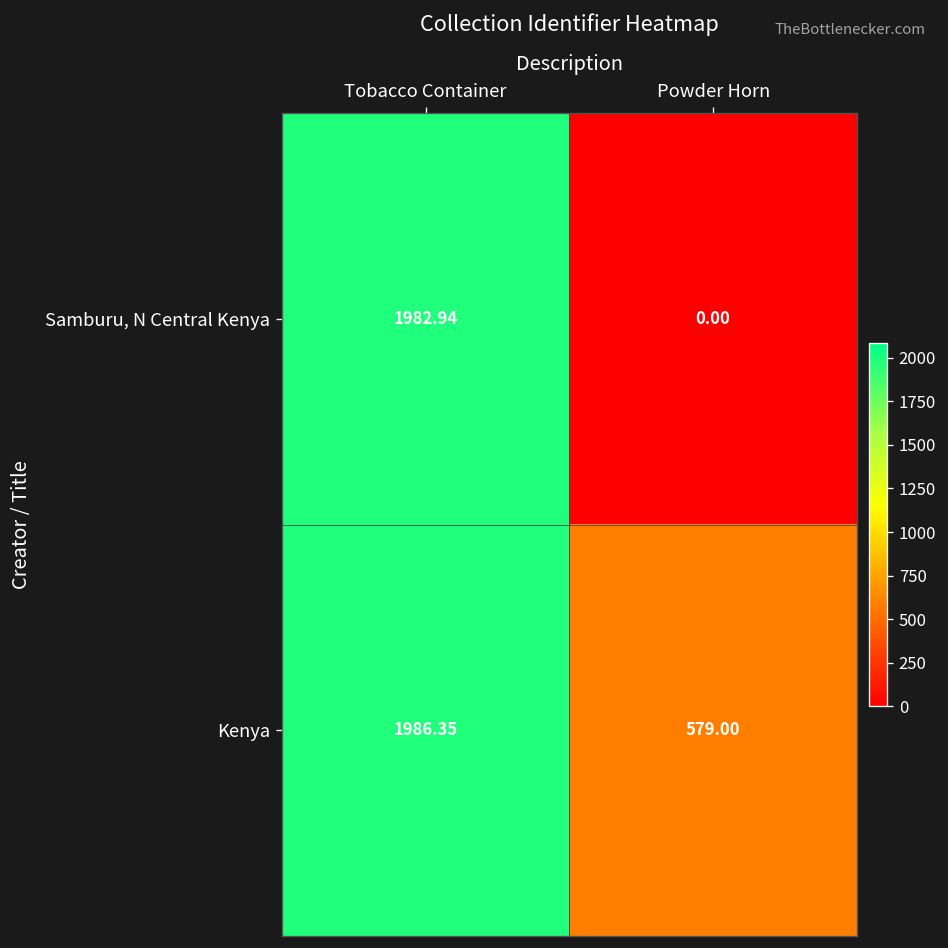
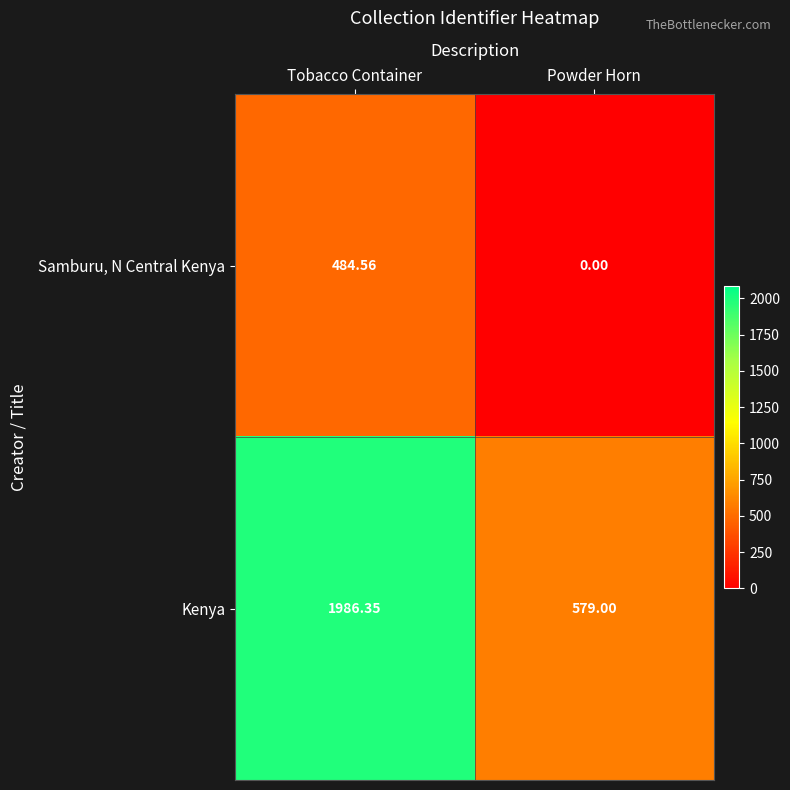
Samburu, N Central Kenya, Tobacco Container: 1982.94 -> 484.56
